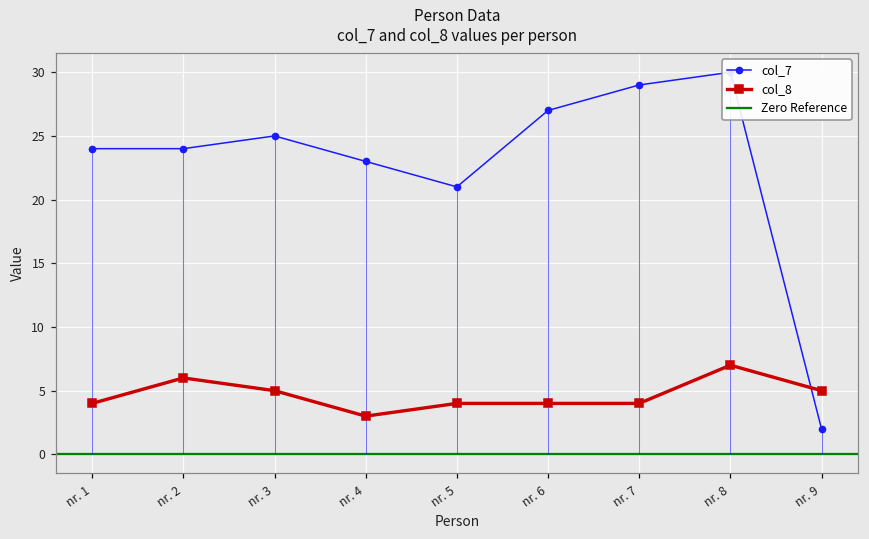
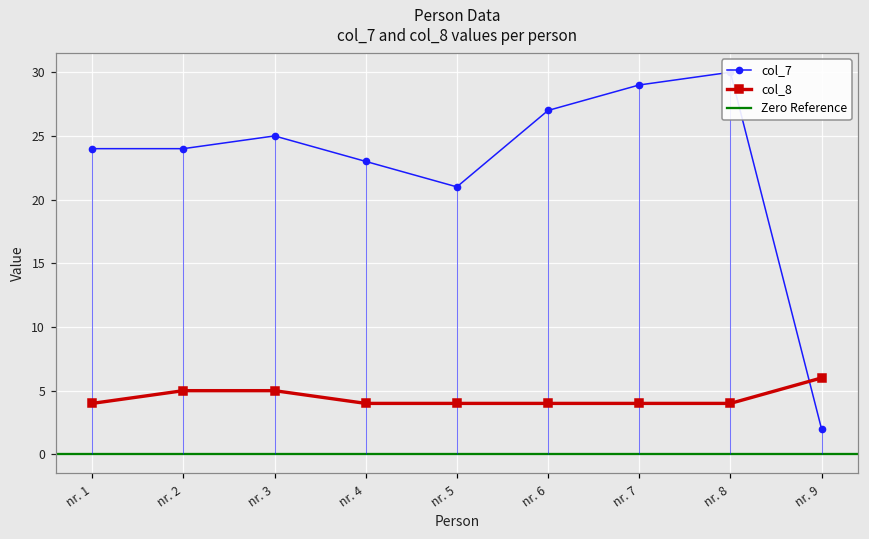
col_8, nr. 2: 6 -> 5
col_8, nr. 4: 3 -> 4
col_8, nr. 8: 7 -> 4
col_8, nr. 9: 5 -> 6
